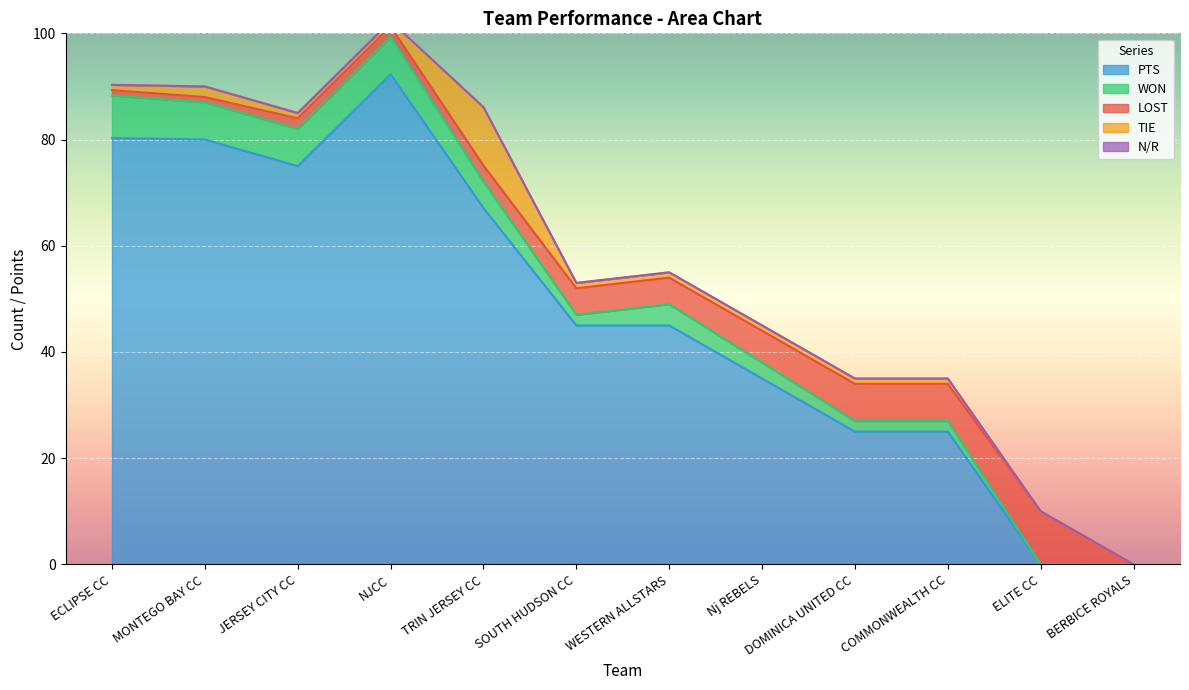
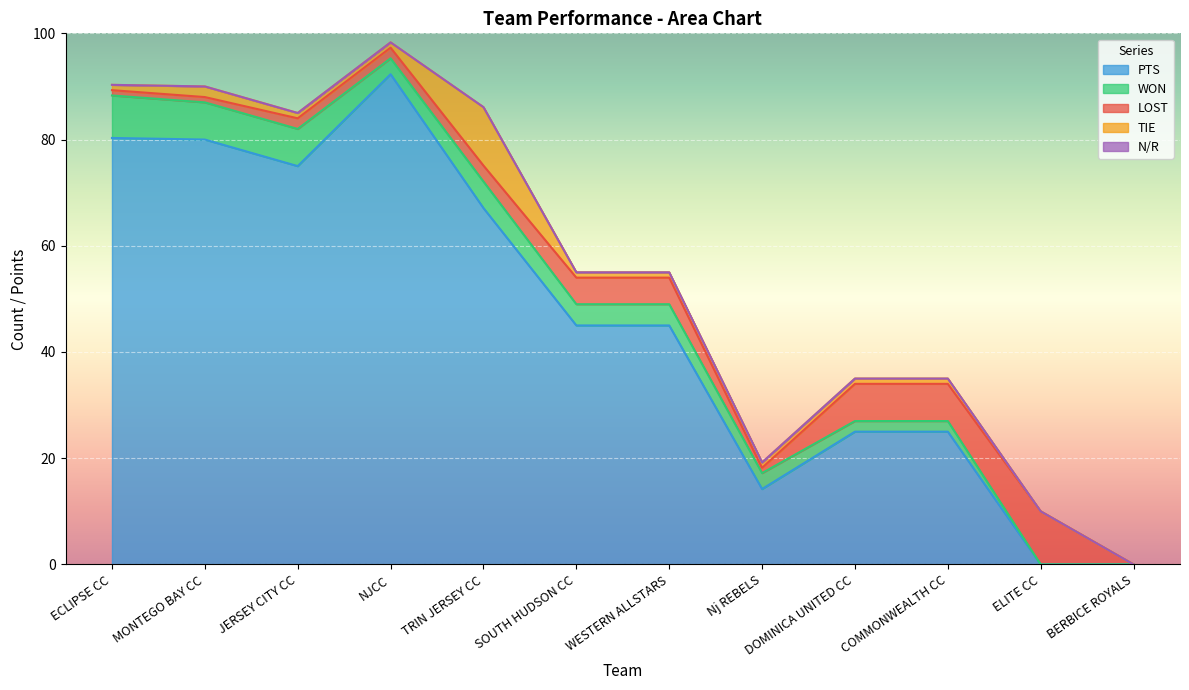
WON, NJCC: 7 -> 3
WON, SOUTH HUDSON CC: 2 -> 4
PTS, Nj REBELS: 35 -> 14
LOST, Nj REBELS: 6 -> 1
